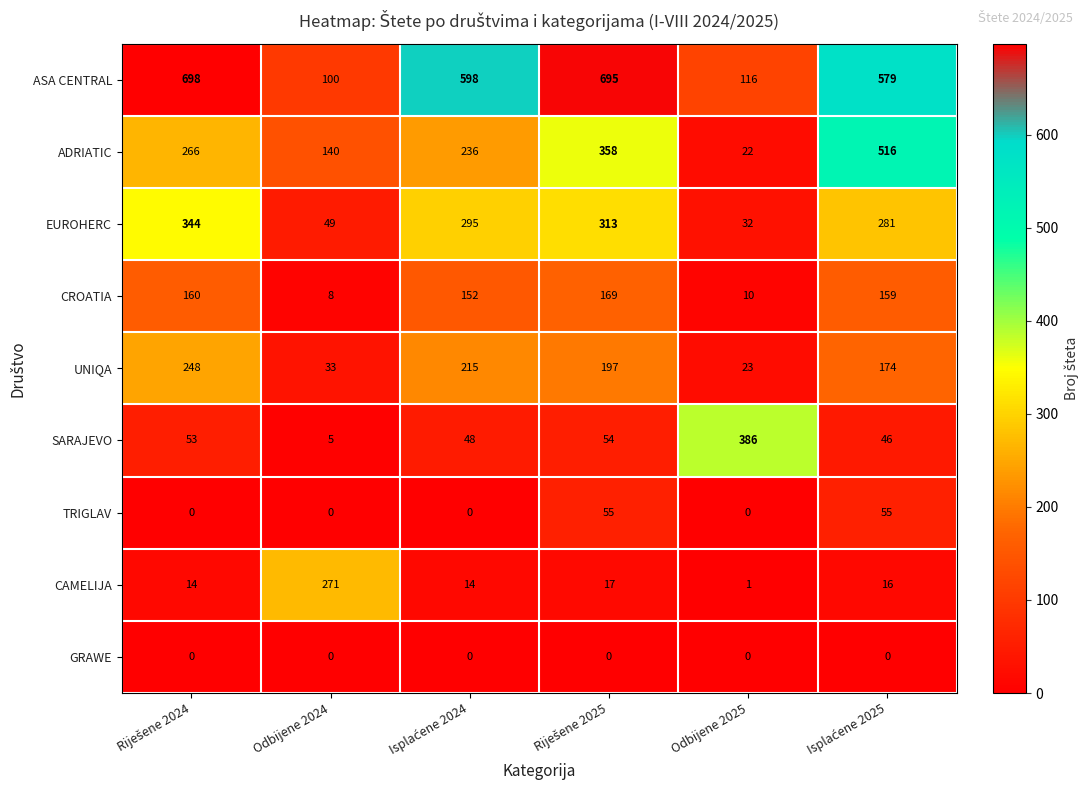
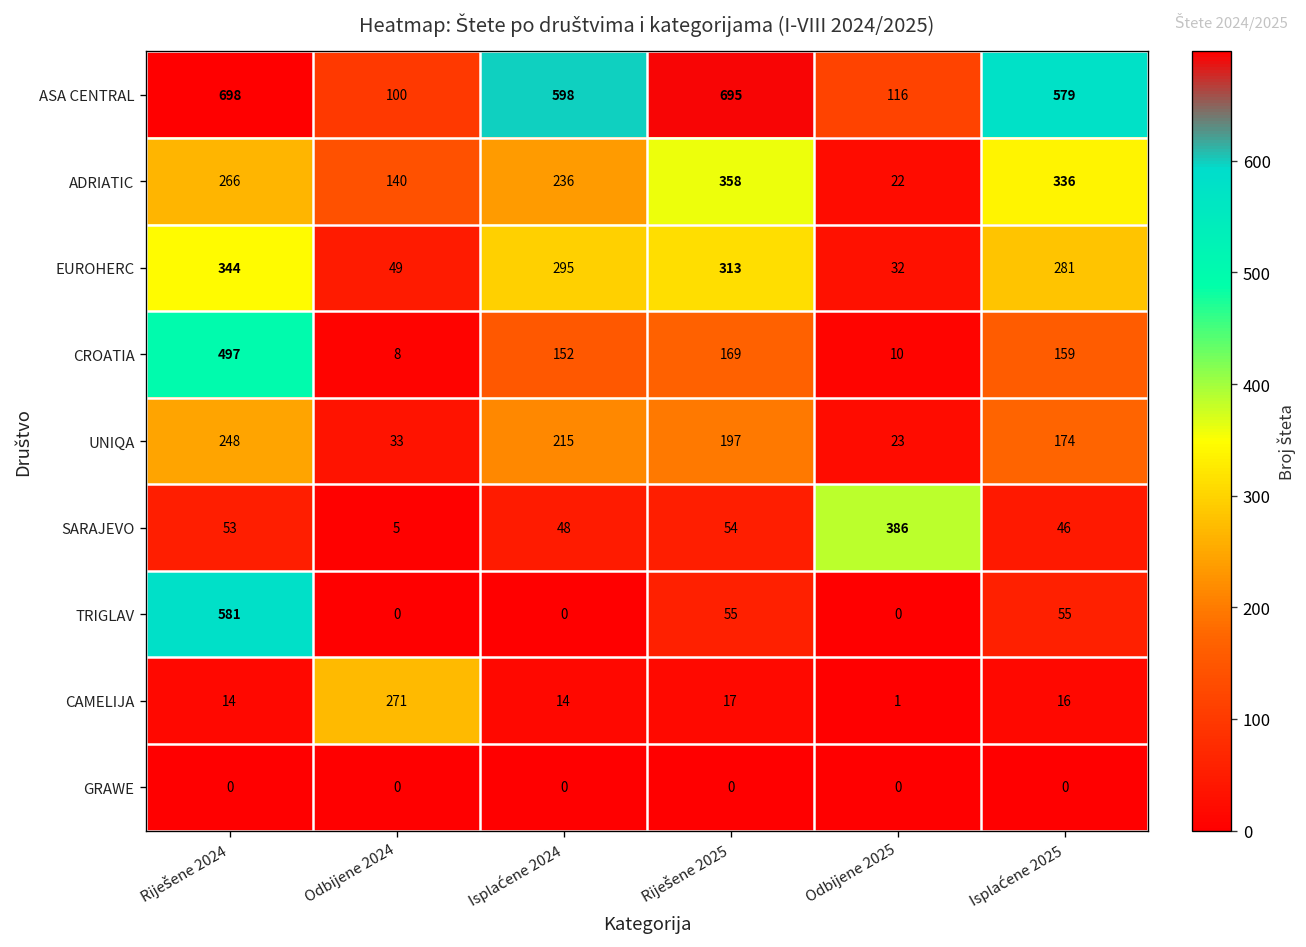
ADRIATIC, Isplaćene 2025: 516 -> 336
CROATIA, Riješene 2024: 160 -> 497
TRIGLAV, Riješene 2024: 0 -> 581
